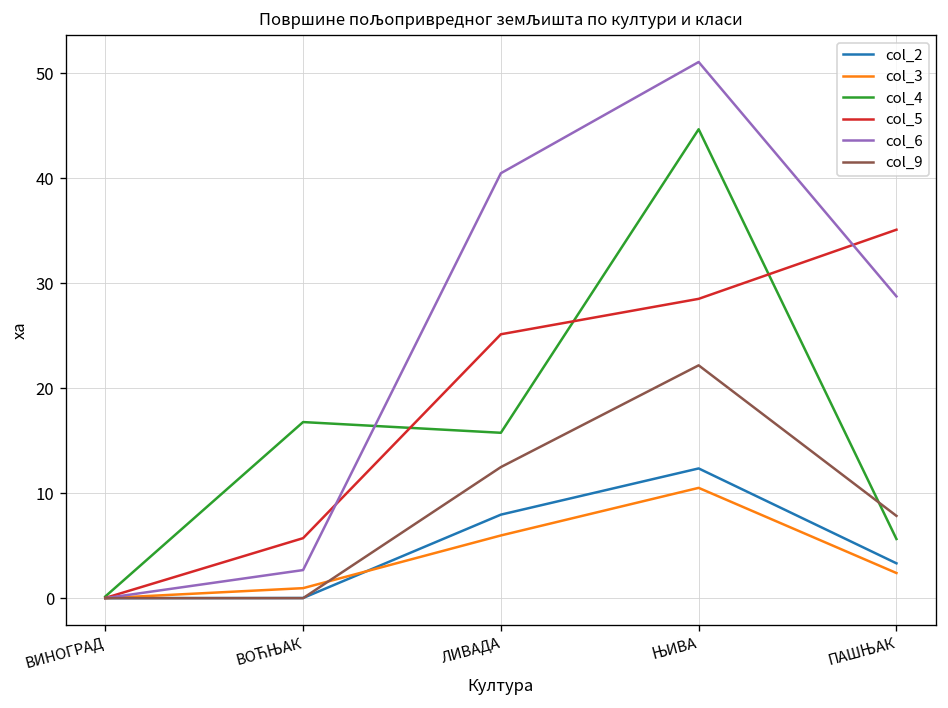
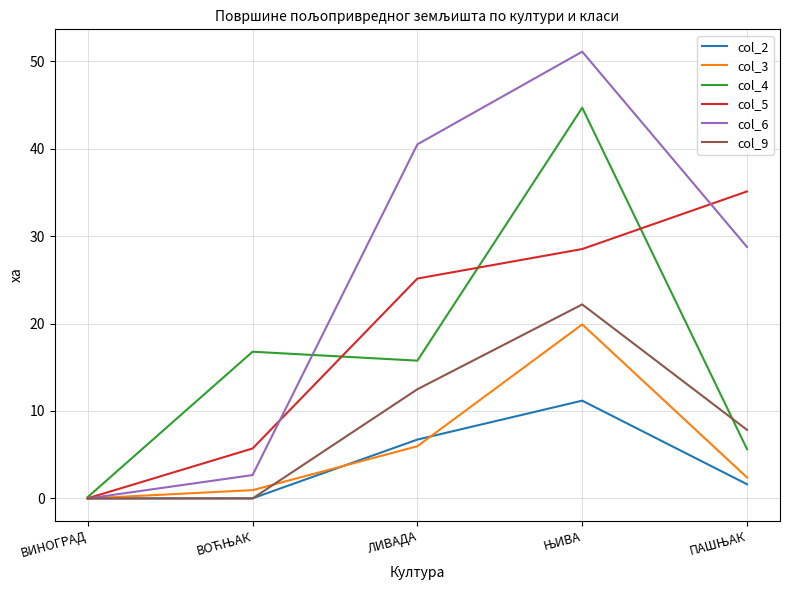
col_2, ЛИВАДА: 8 -> 7
col_2, ЊИВА: 12 -> 11
col_3, ЊИВА: 11 -> 20
col_2, ПАШЊАК: 3 -> 2
